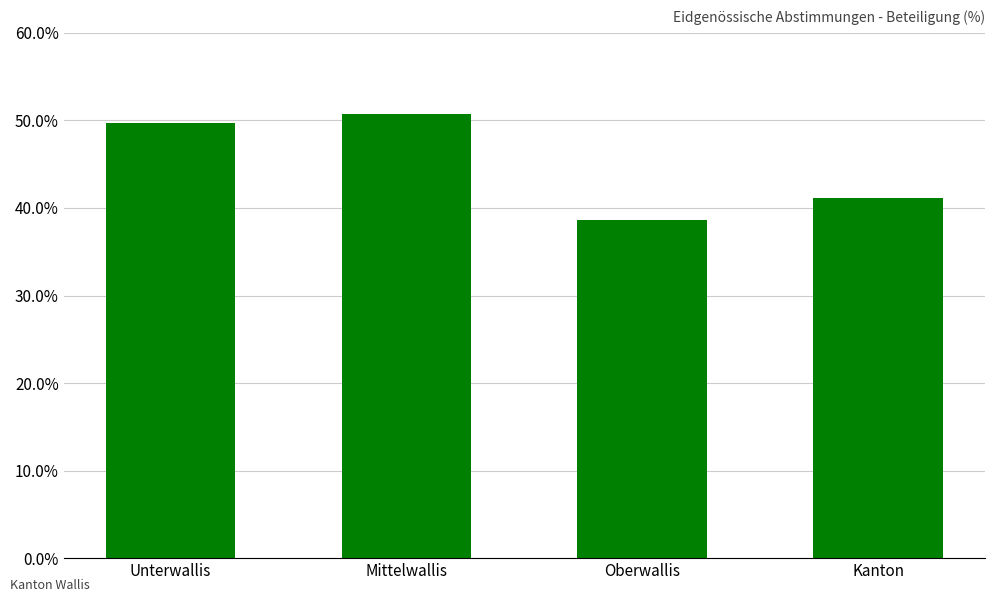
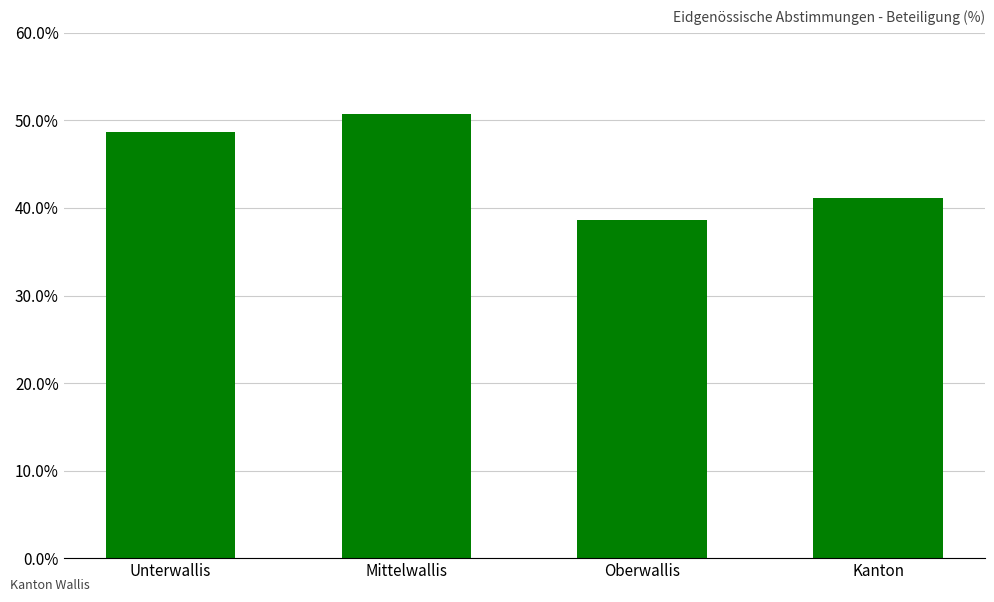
Unterwallis: 50% -> 49%
